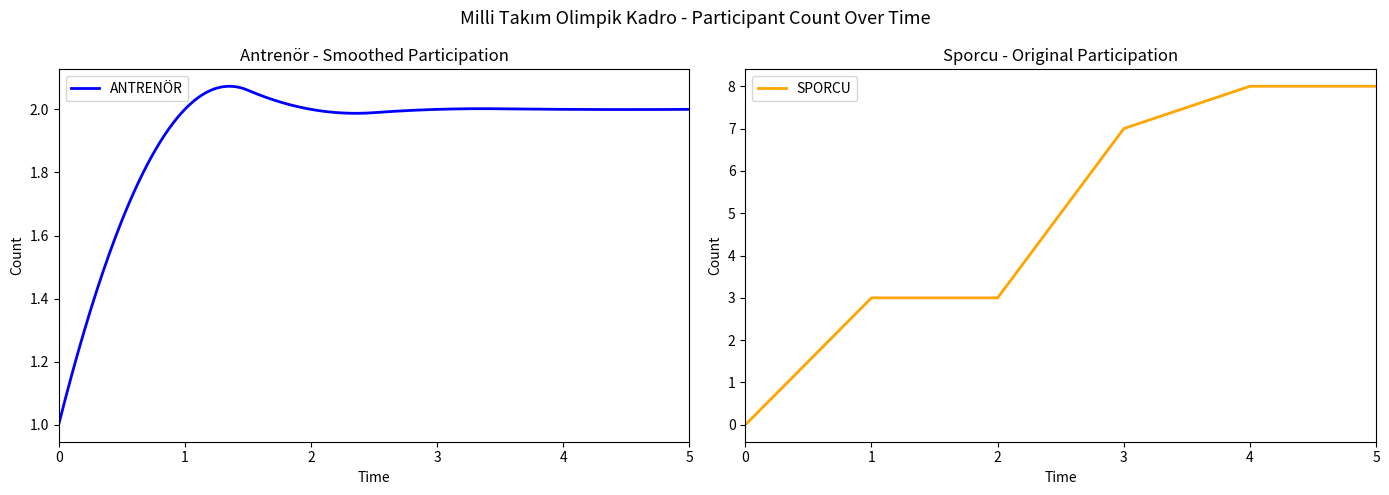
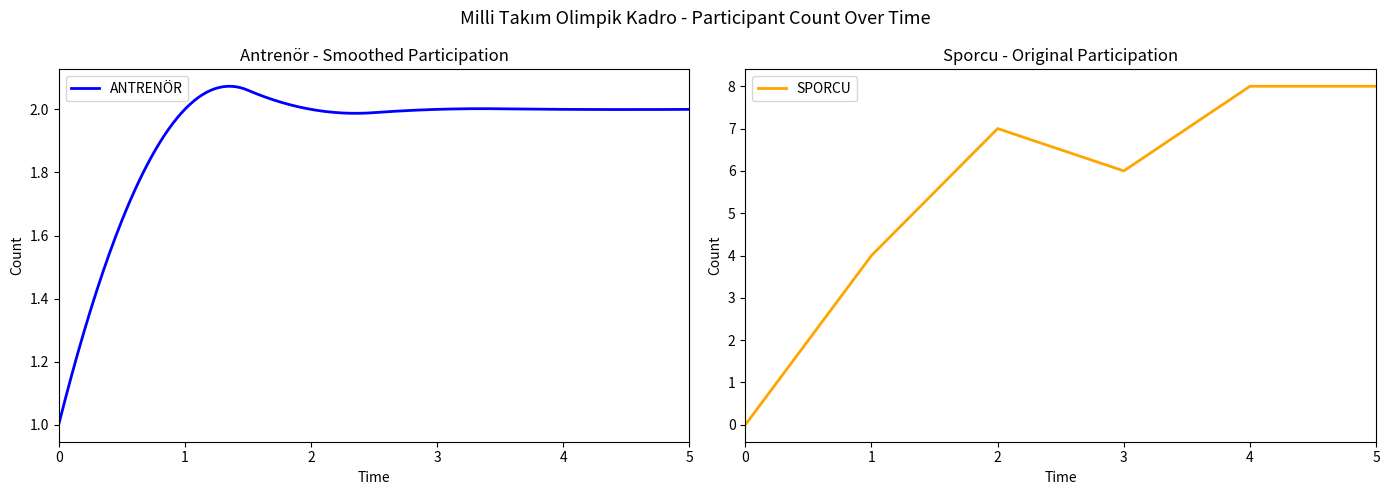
Sporcu - Original Participation, 1: 3 -> 4
Sporcu - Original Participation, 2: 3 -> 7
Sporcu - Original Participation, 3: 7 -> 6
